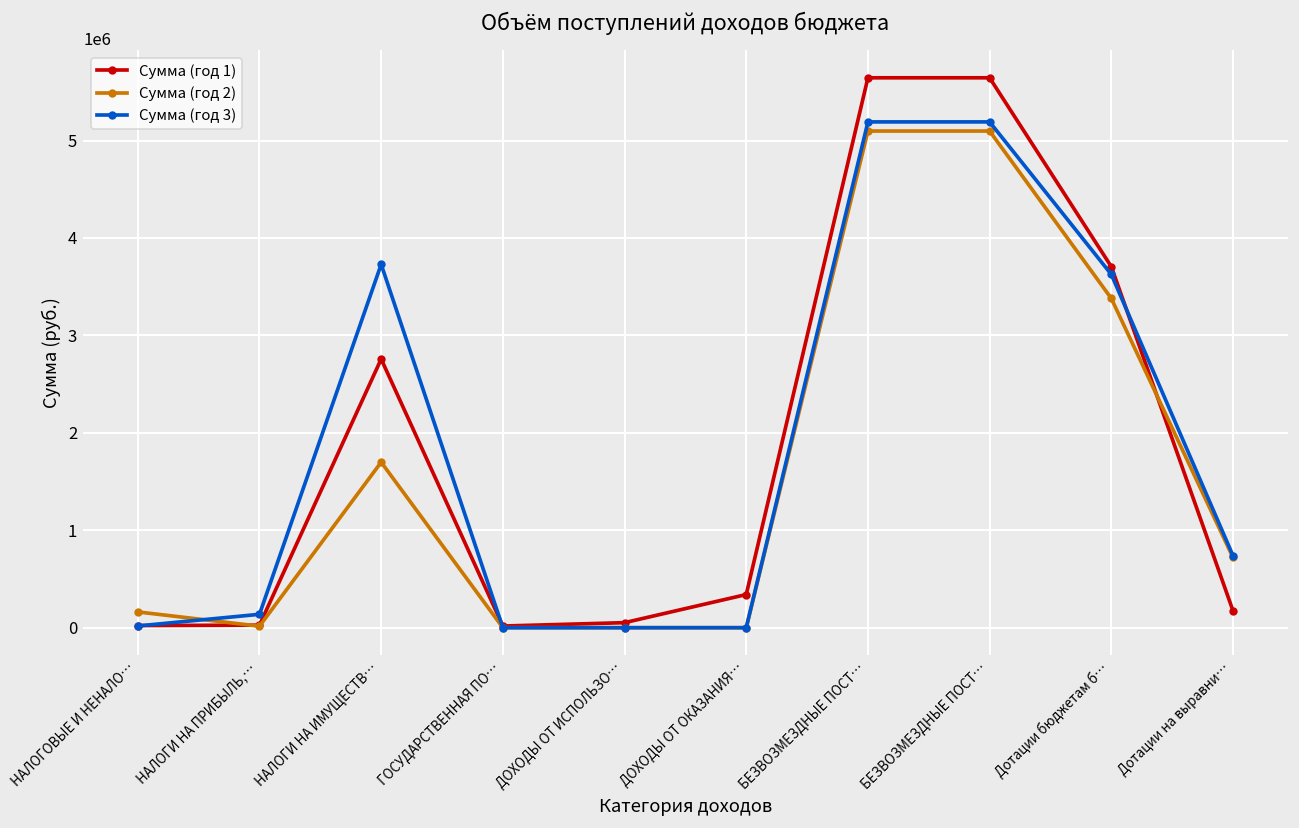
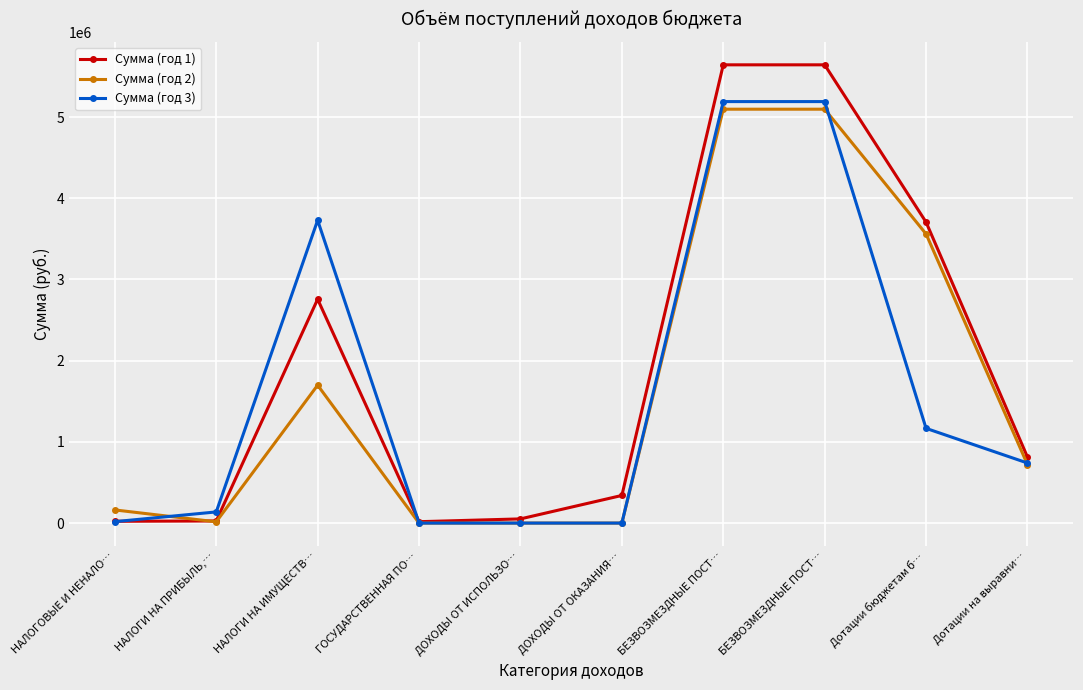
Сумма (год 2), Дотации бюджетам б…: 3400000 -> 3600000
Сумма (год 3), Дотации бюджетам б…: 3600000 -> 1200000
Сумма (год 1), Дотации на выравни…: 200000 -> 800000
